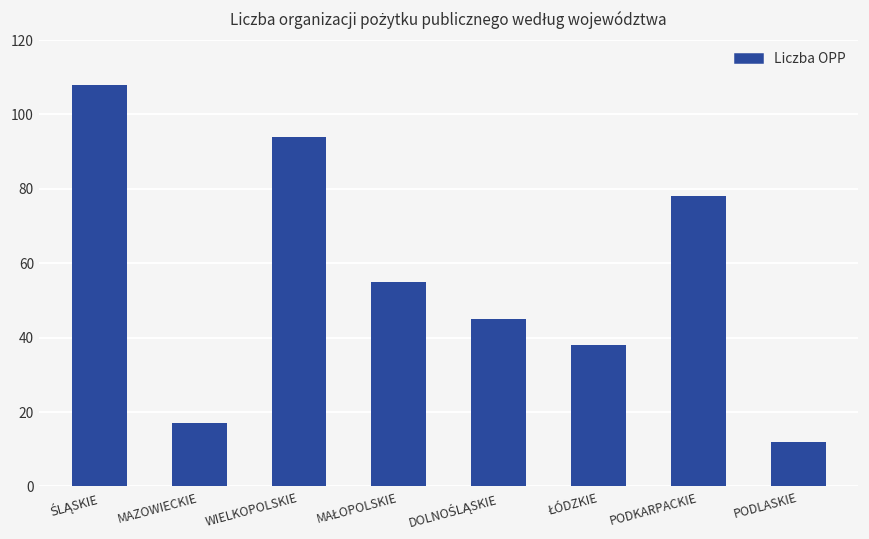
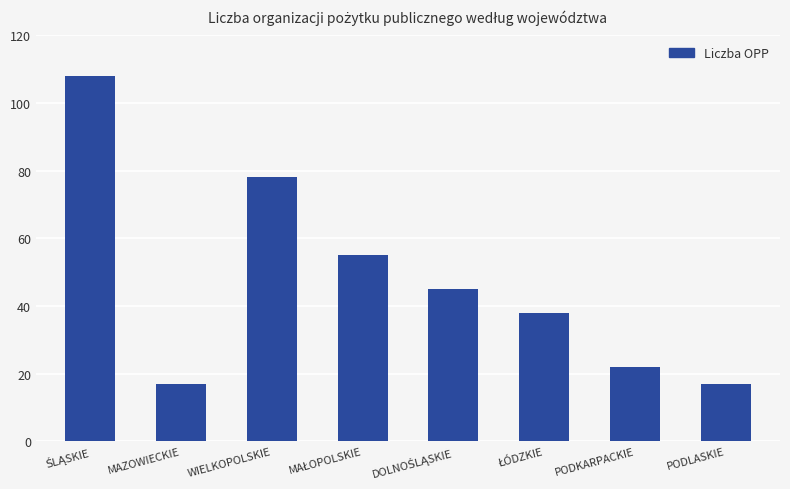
WIELKOPOLSKIE: 94 -> 78
PODKARPACKIE: 78 -> 22
PODLASKIE: 12 -> 17
